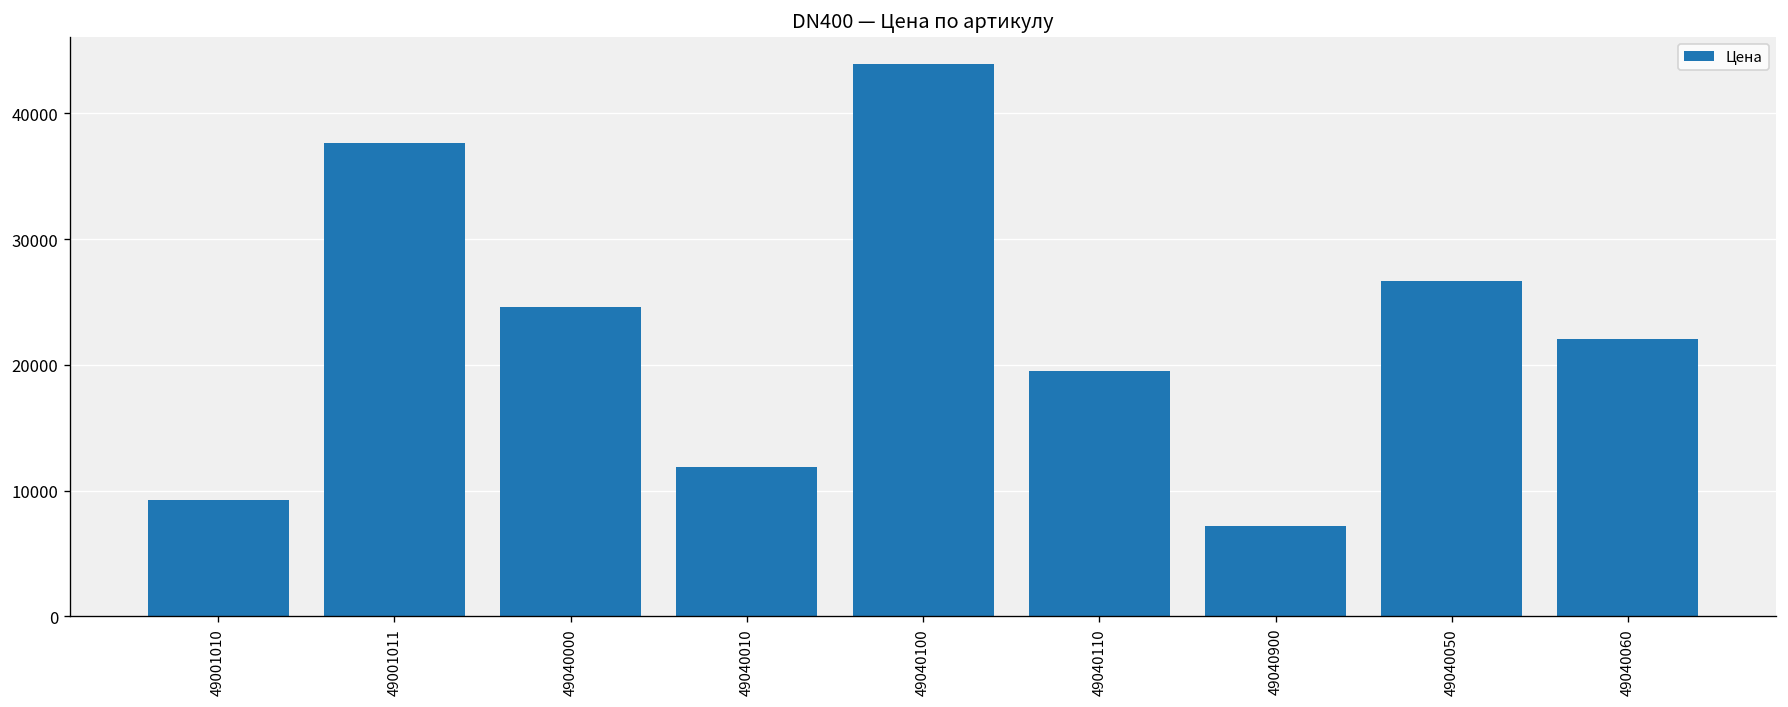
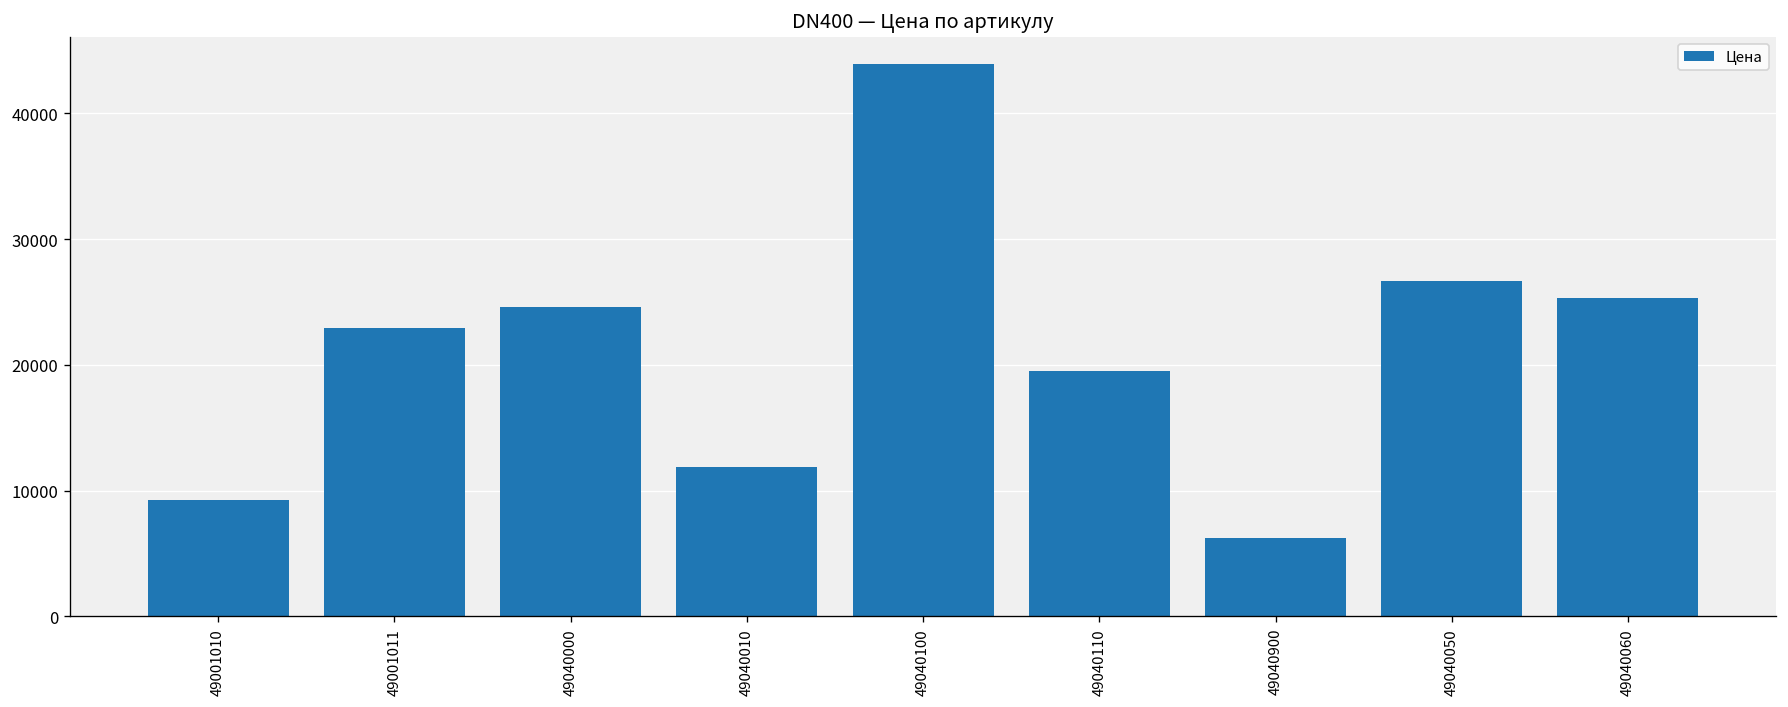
49001011: 37600 -> 22900
49040900: 7200 -> 6300
49040060: 22100 -> 25300
